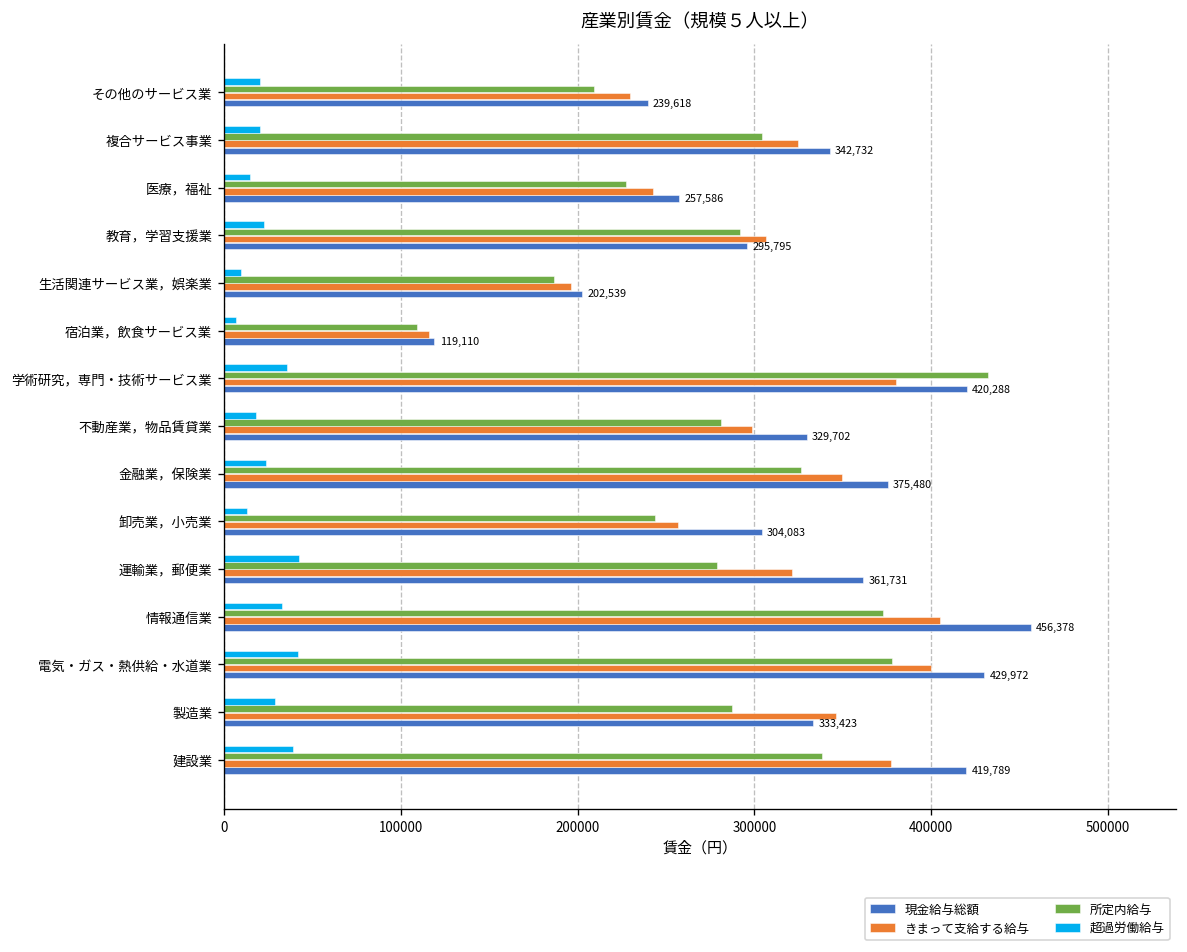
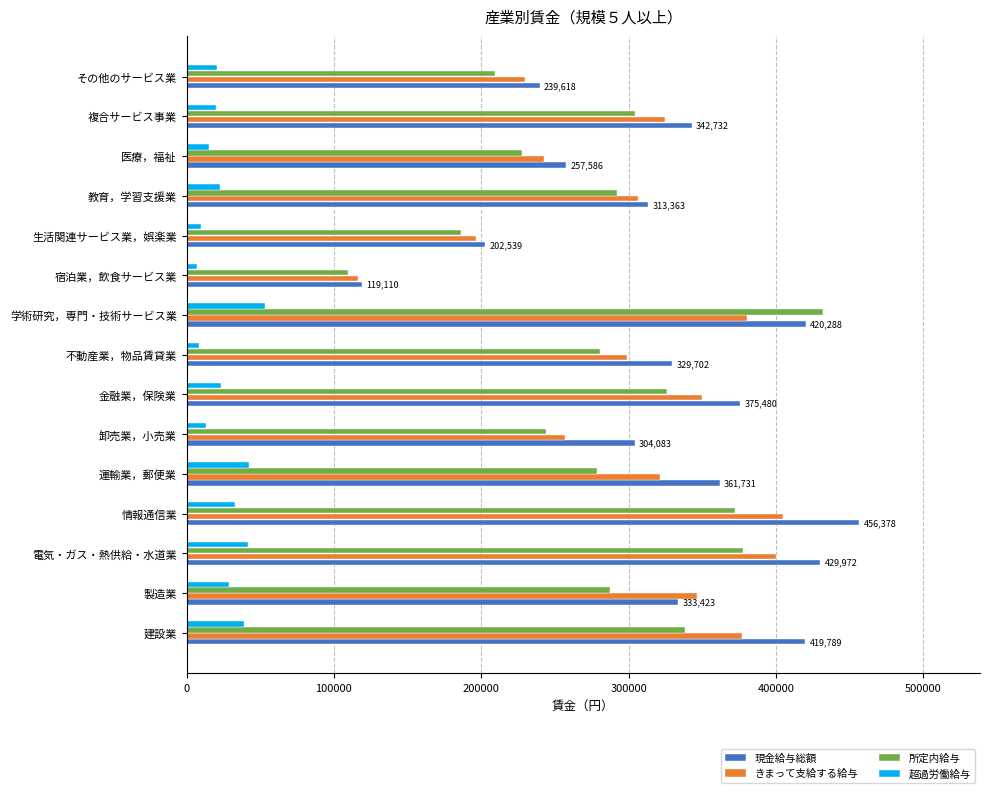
現金給与総額, 教育，学習支援業: 295,795 -> 313,363
超過労働給与, 学術研究，専門・技術サービス業: 36000 -> 53000
超過労働給与, 不動産業，物品賃貸業: 18000 -> 8000
